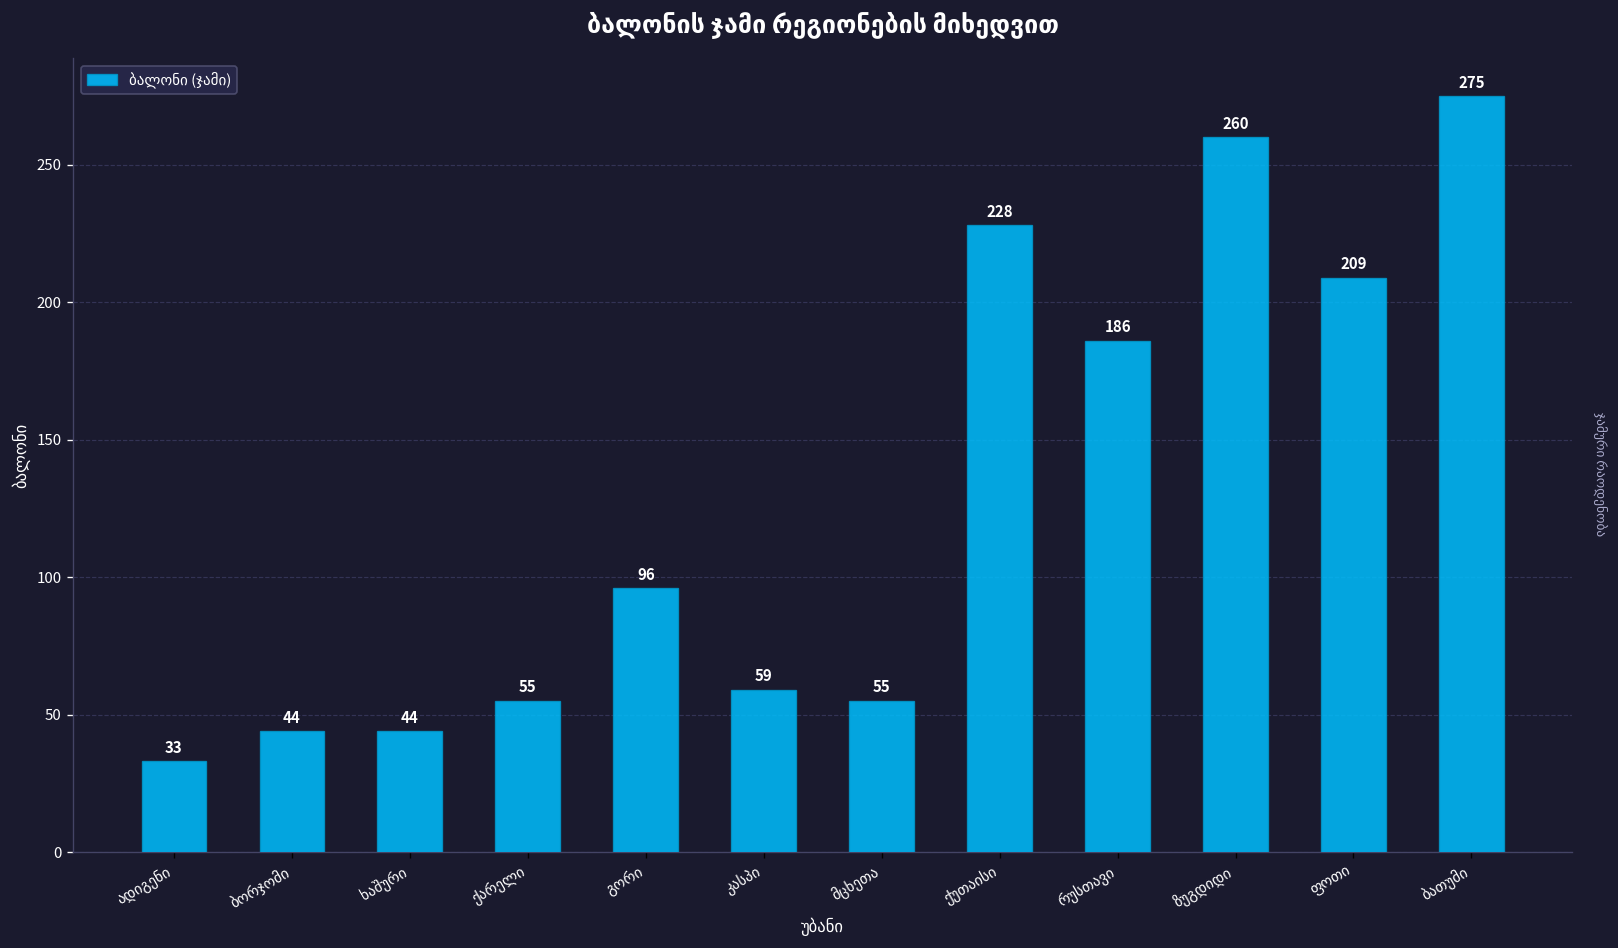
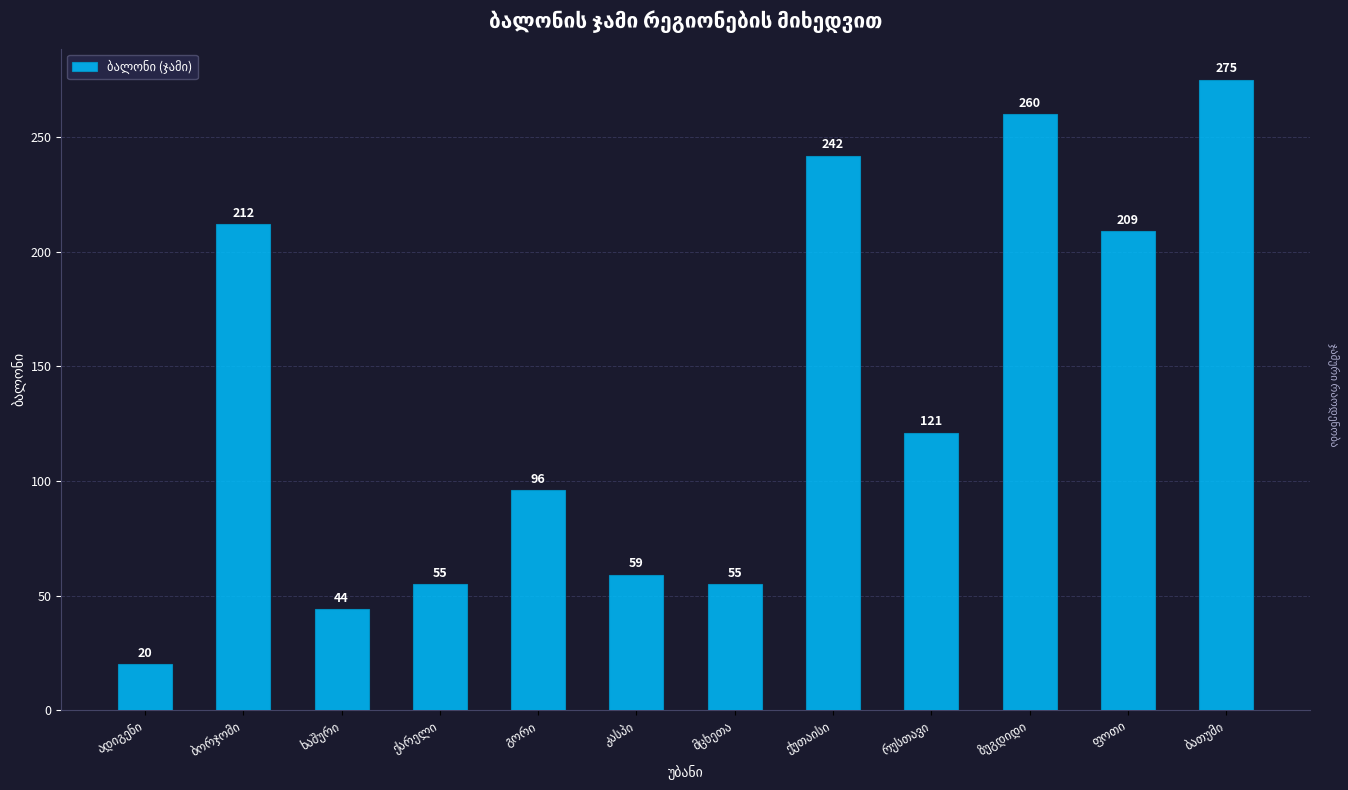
ადიგენი: 33 -> 20
ბორჯომი: 44 -> 212
ქუთაისი: 228 -> 242
რუსთავი: 186 -> 121
